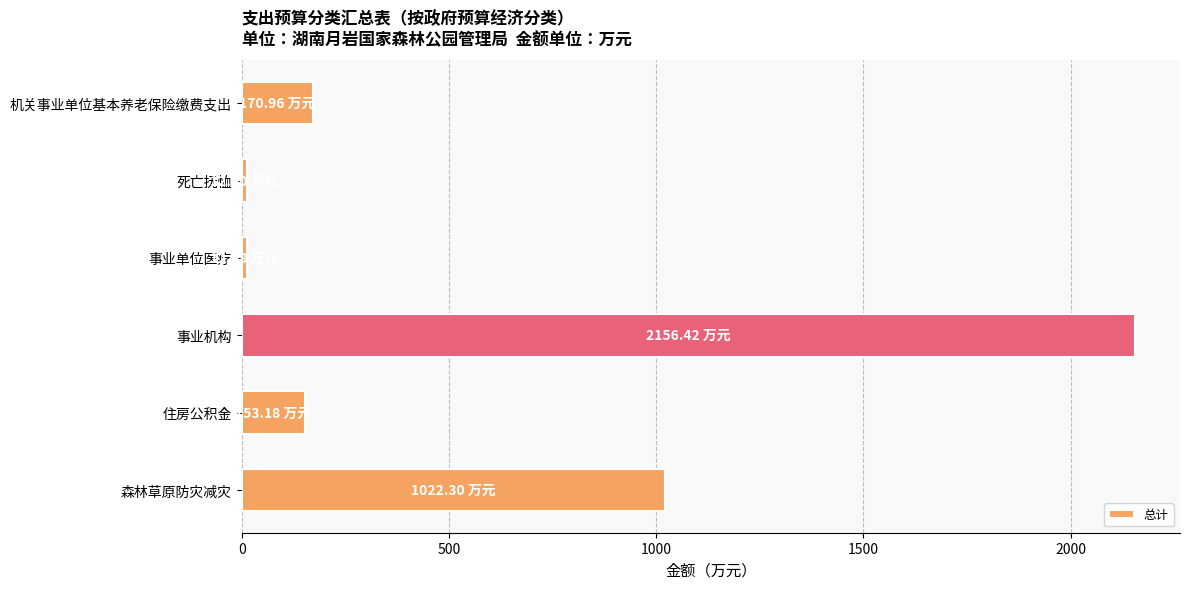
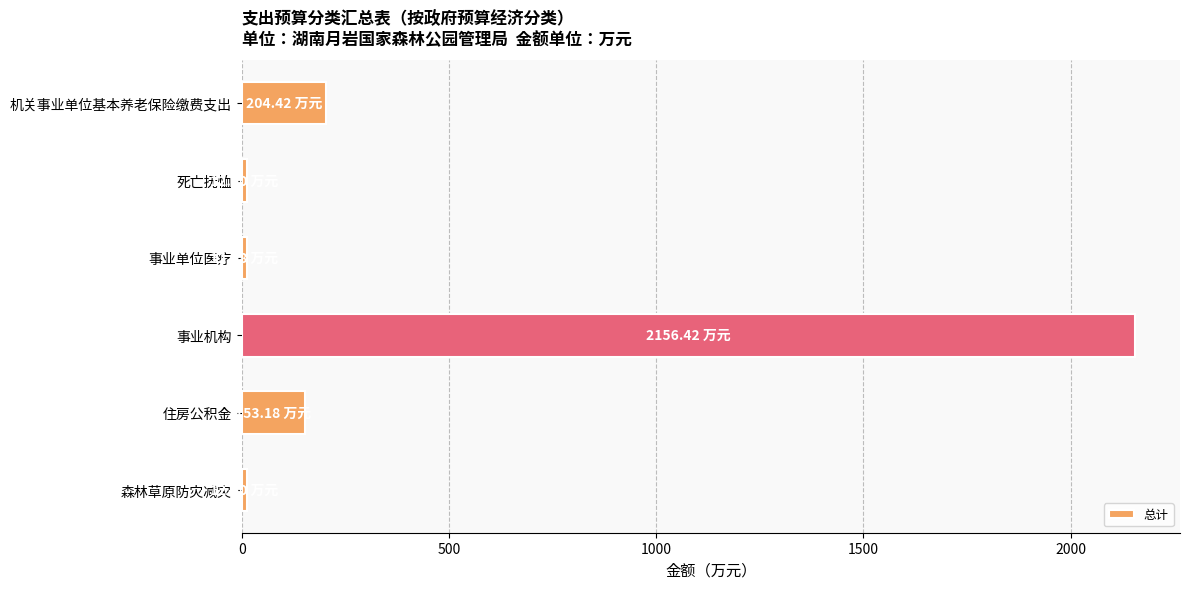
机关事业单位基本养老保险缴费支出: 170.96 -> 204.42
森林草原防灾减灾: 1020 -> 10
